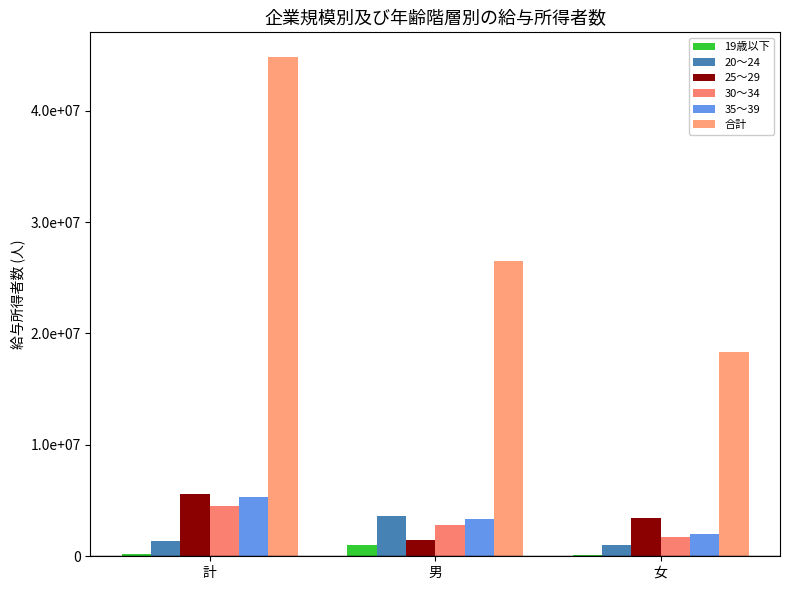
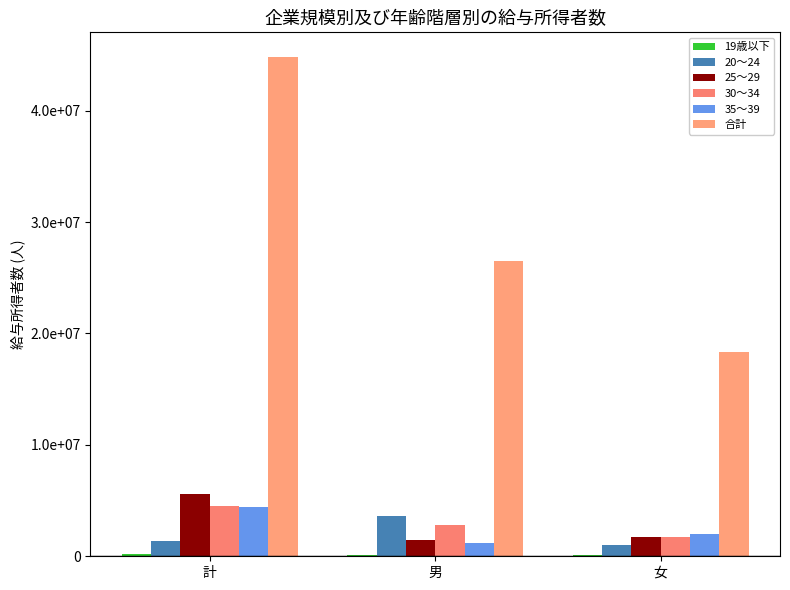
35～39, 計: 5300000 -> 4400000
19歳以下, 男: 1000000 -> 100000
35～39, 男: 3300000 -> 1200000
25～29, 女: 3400000 -> 1700000
